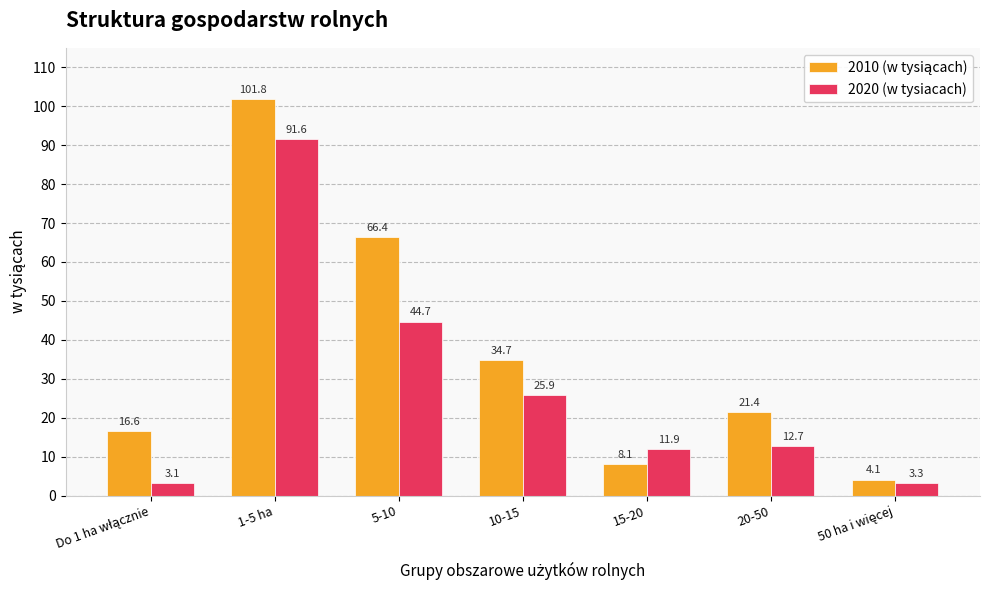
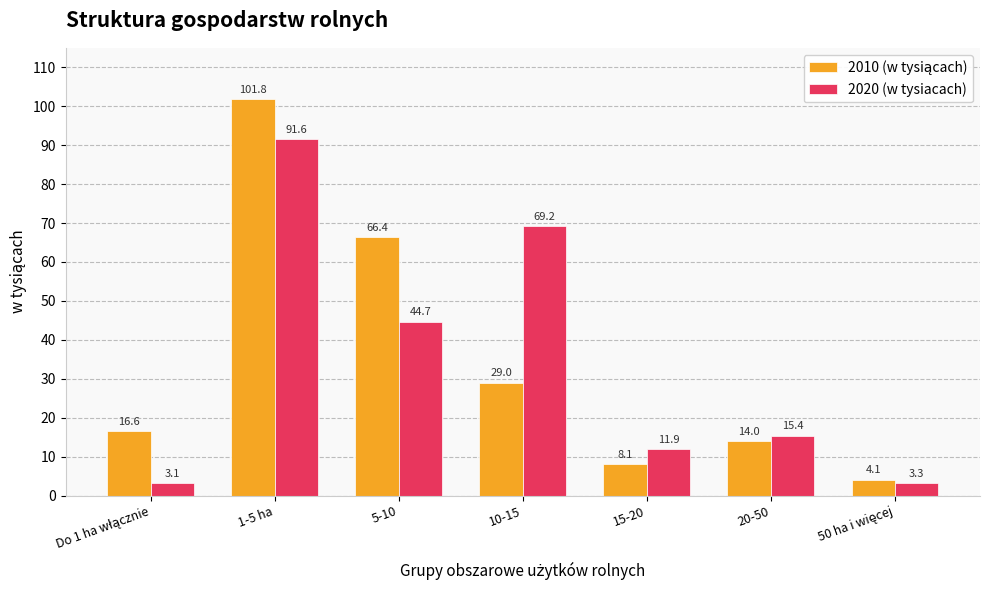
2010 (w tysiącach), 10-15: 34.7 -> 29.0
2020 (w tysiacach), 10-15: 25.9 -> 69.2
2010 (w tysiącach), 20-50: 21.4 -> 14.0
2020 (w tysiacach), 20-50: 12.7 -> 15.4
